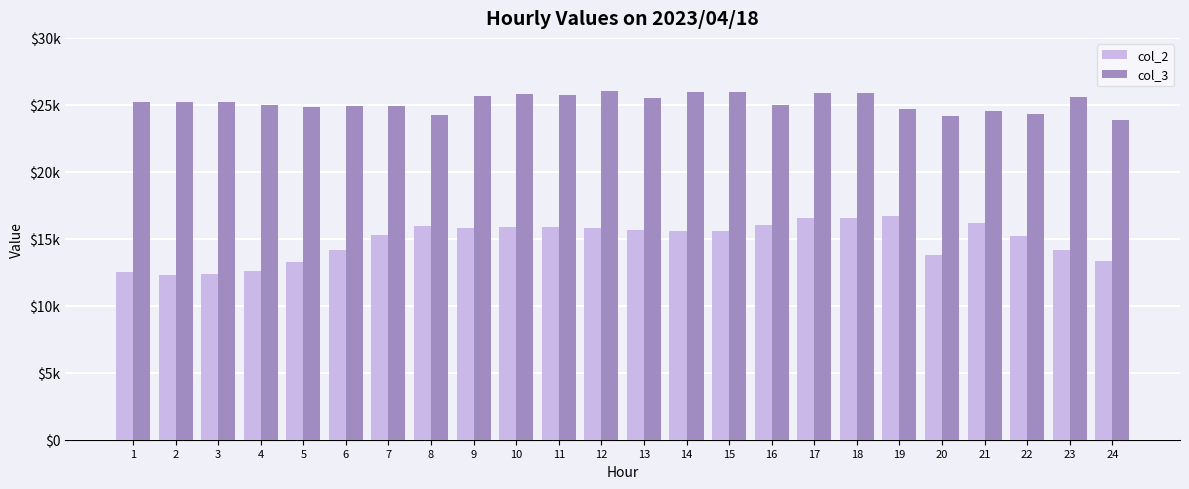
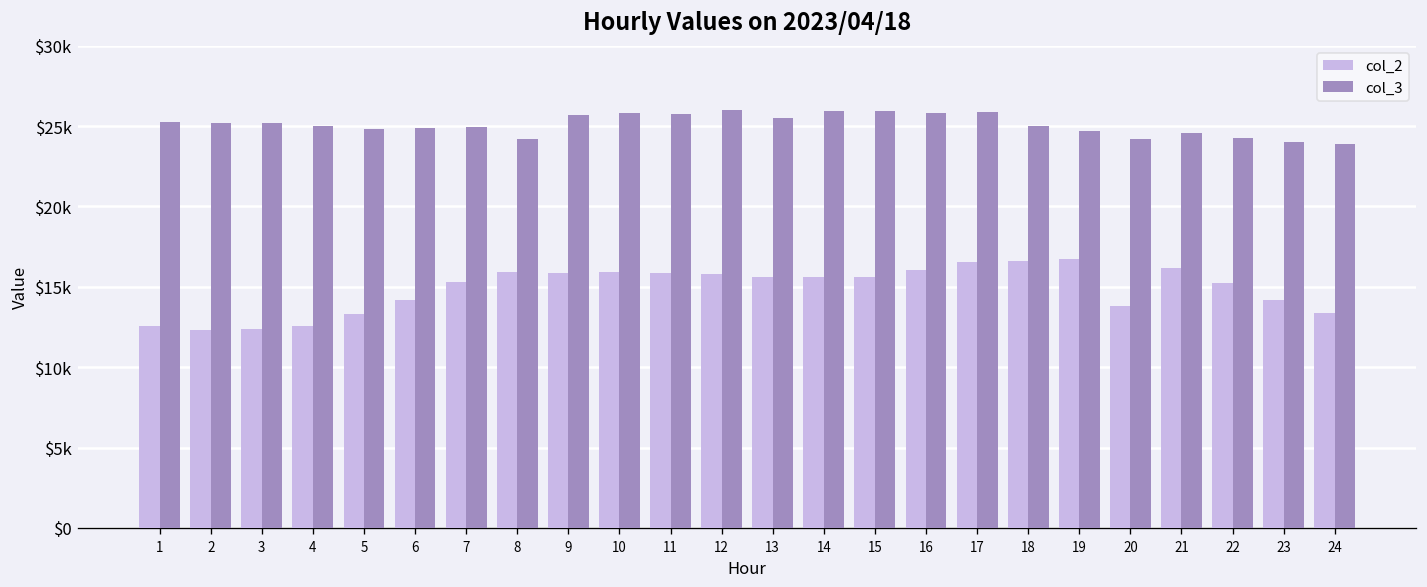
col_3, 16: $25000 -> $25800
col_3, 18: $25900 -> $25000
col_3, 23: $25600 -> $24000
